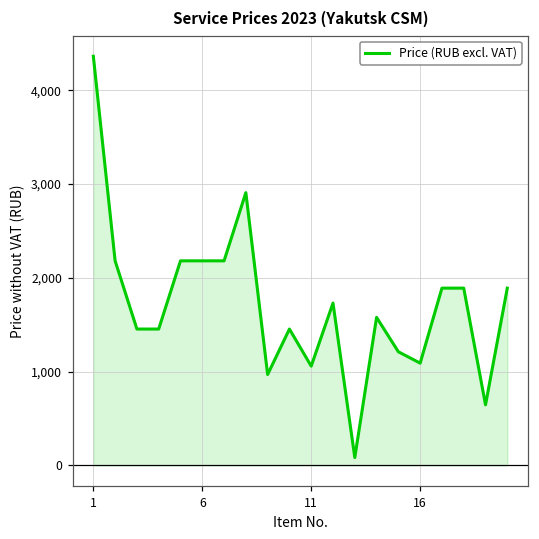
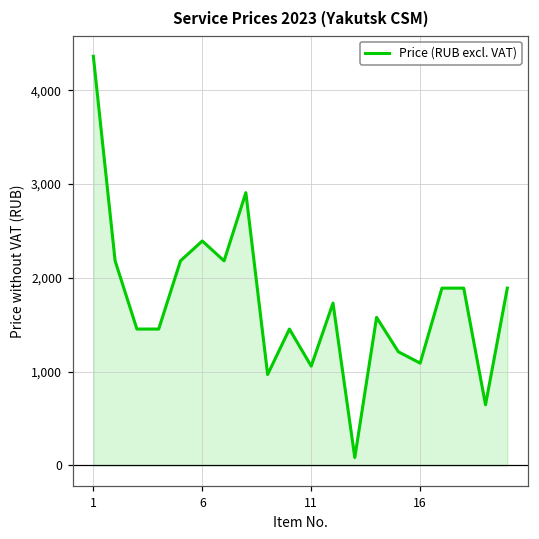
6: 2,200 -> 2,400
